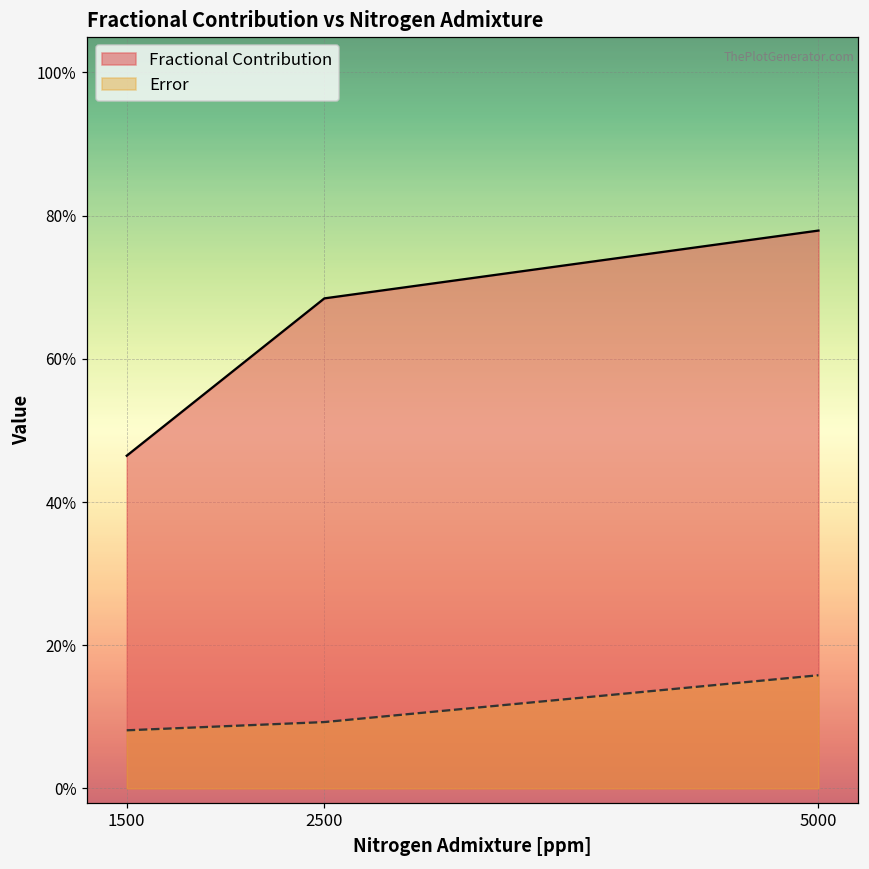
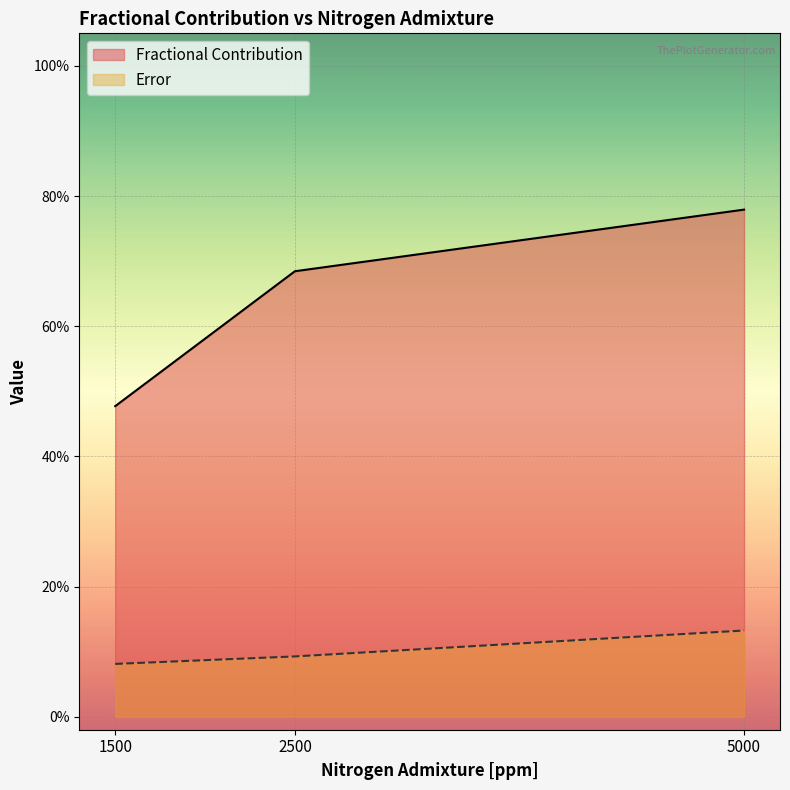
Fractional Contribution, 1500: 46% -> 48%
Error, 5000: 16% -> 13%
